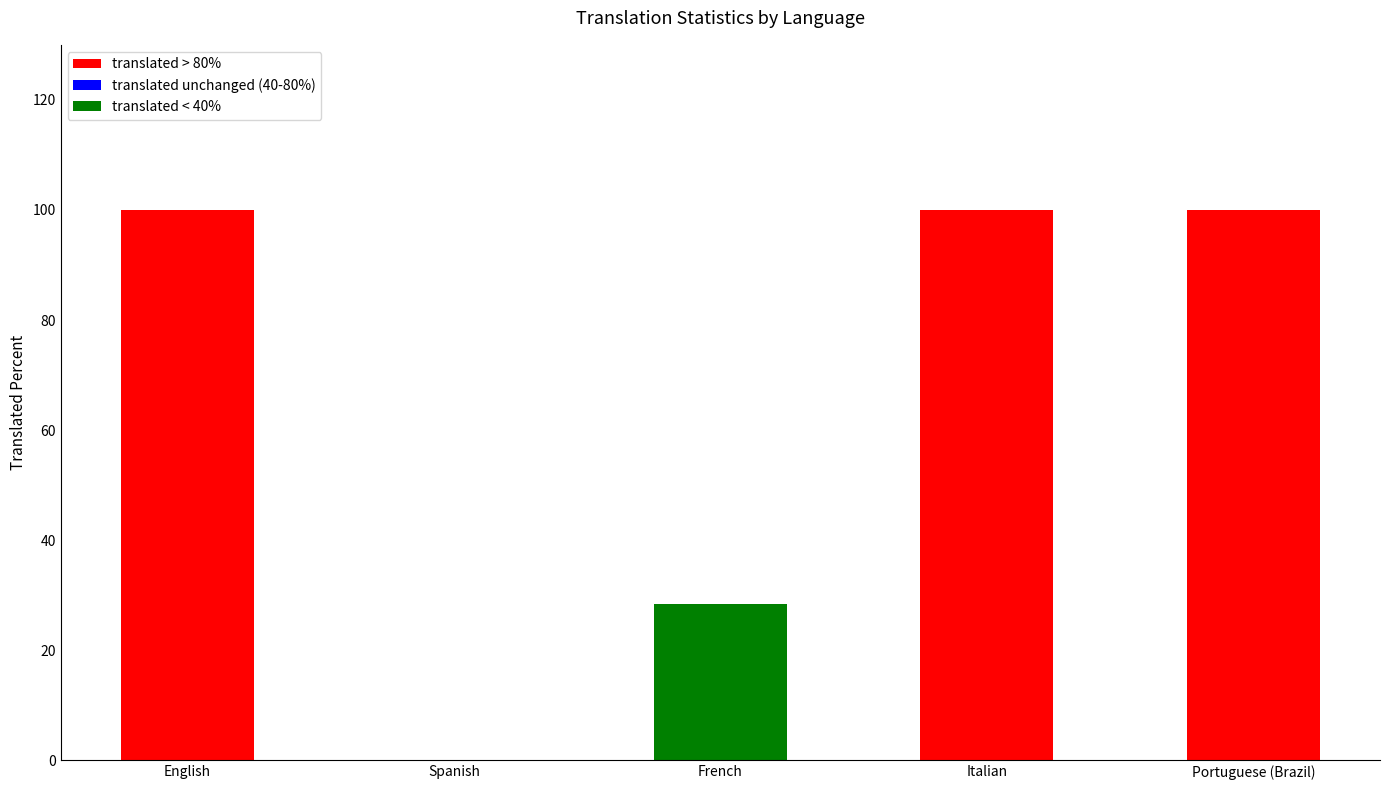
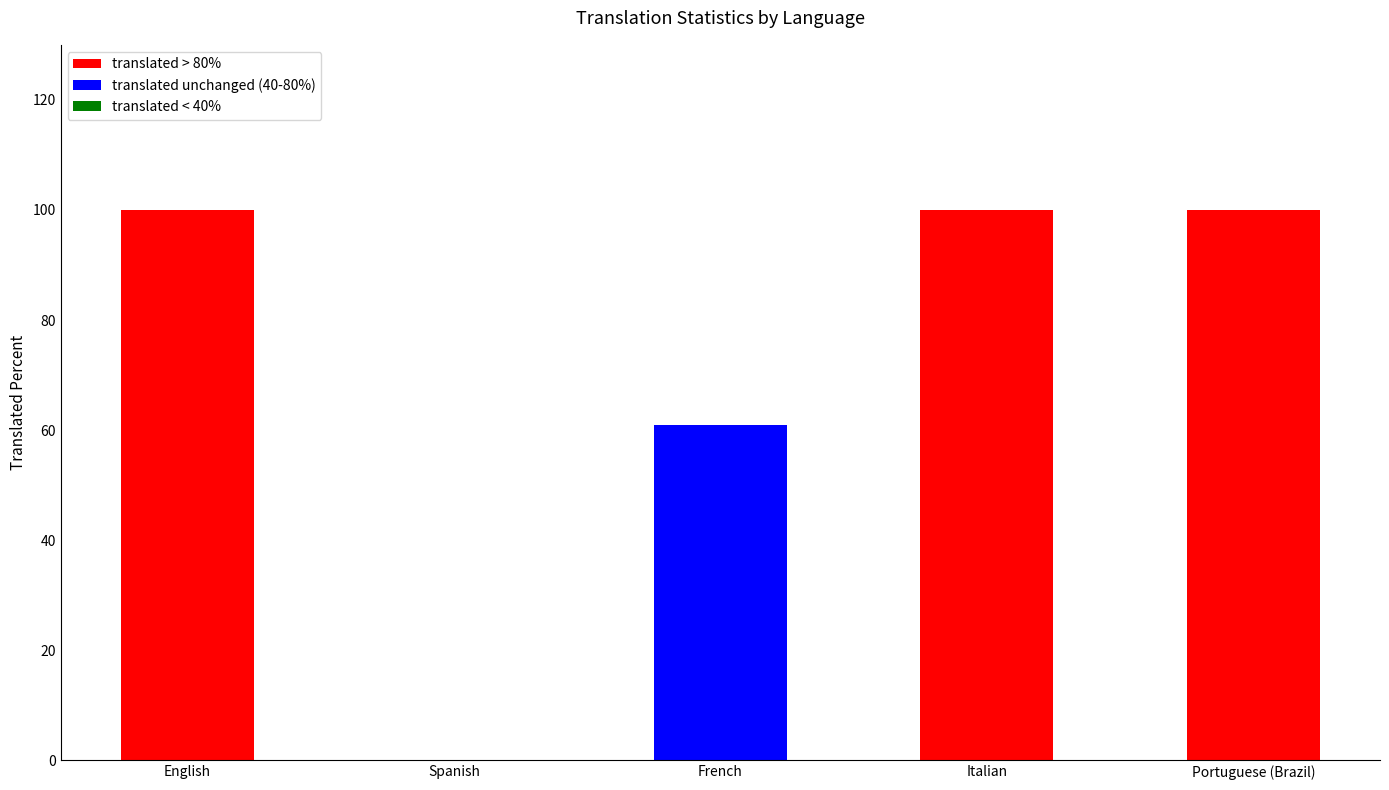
French: 29 -> 61
